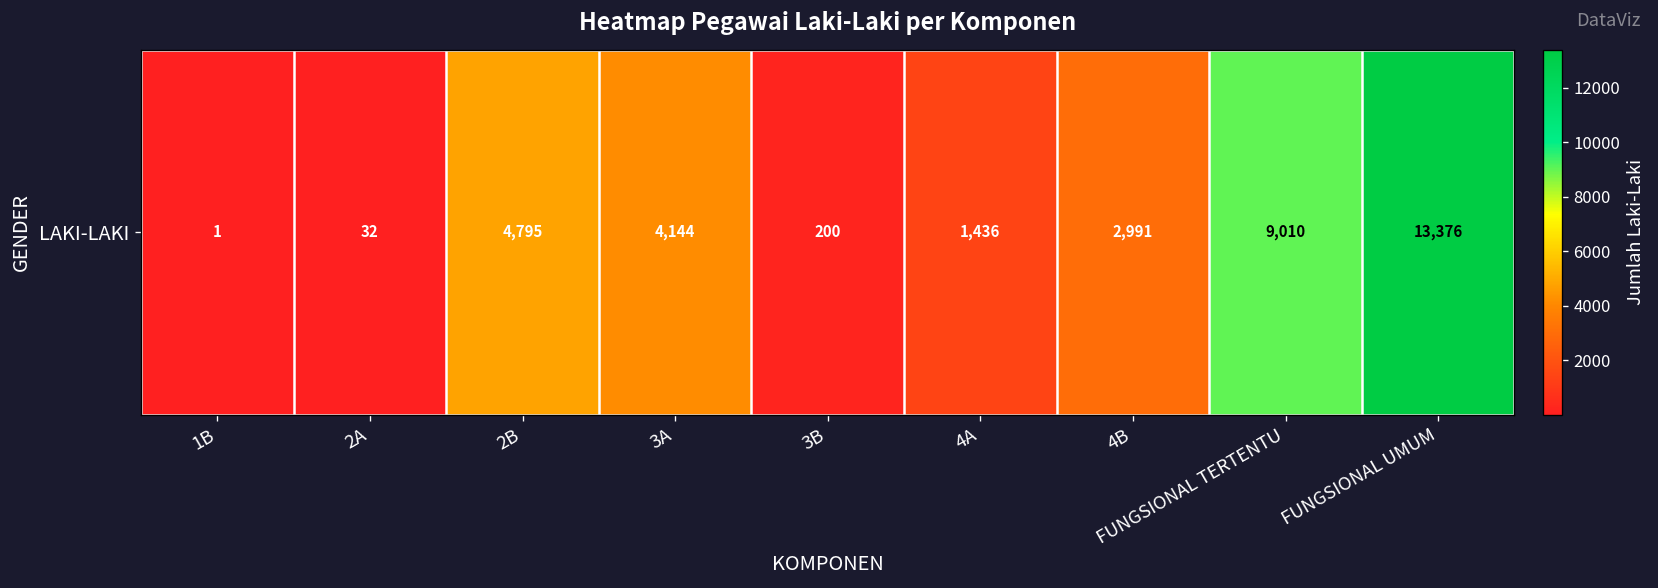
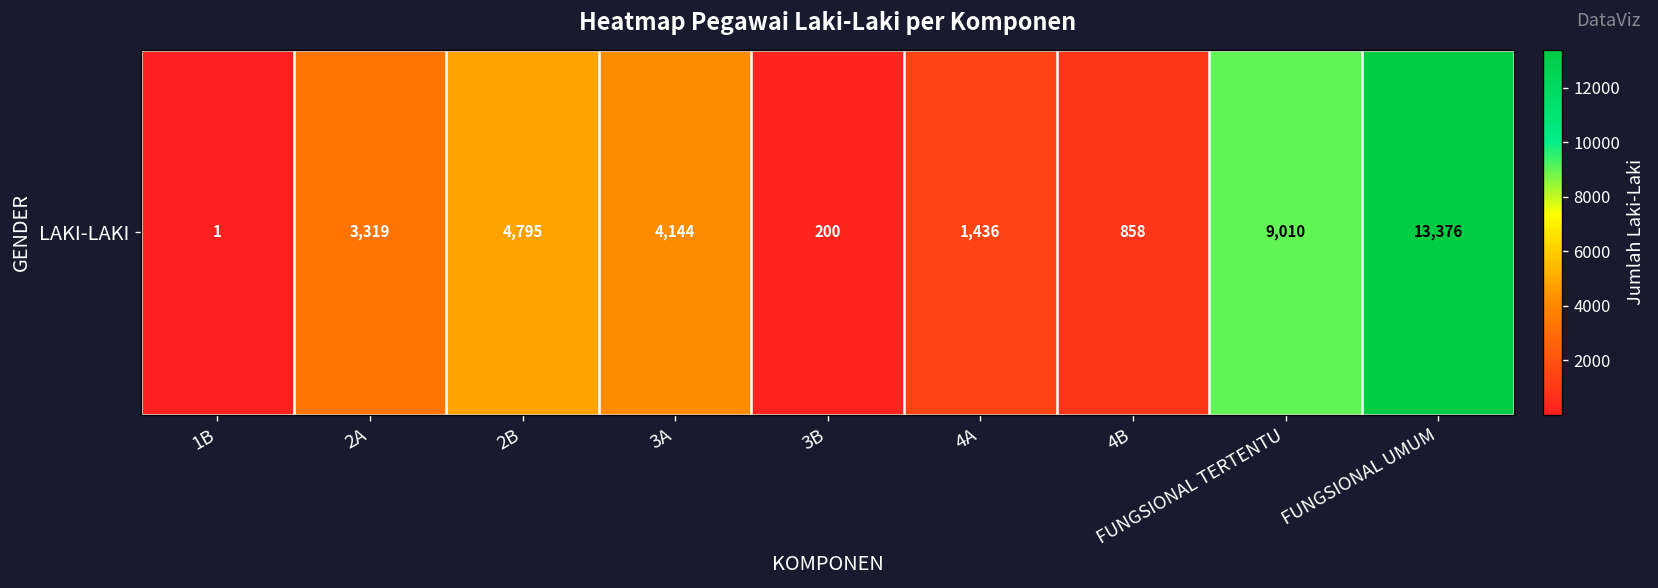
LAKI-LAKI, 2A: 32 -> 3,319
LAKI-LAKI, 4B: 2,991 -> 858
